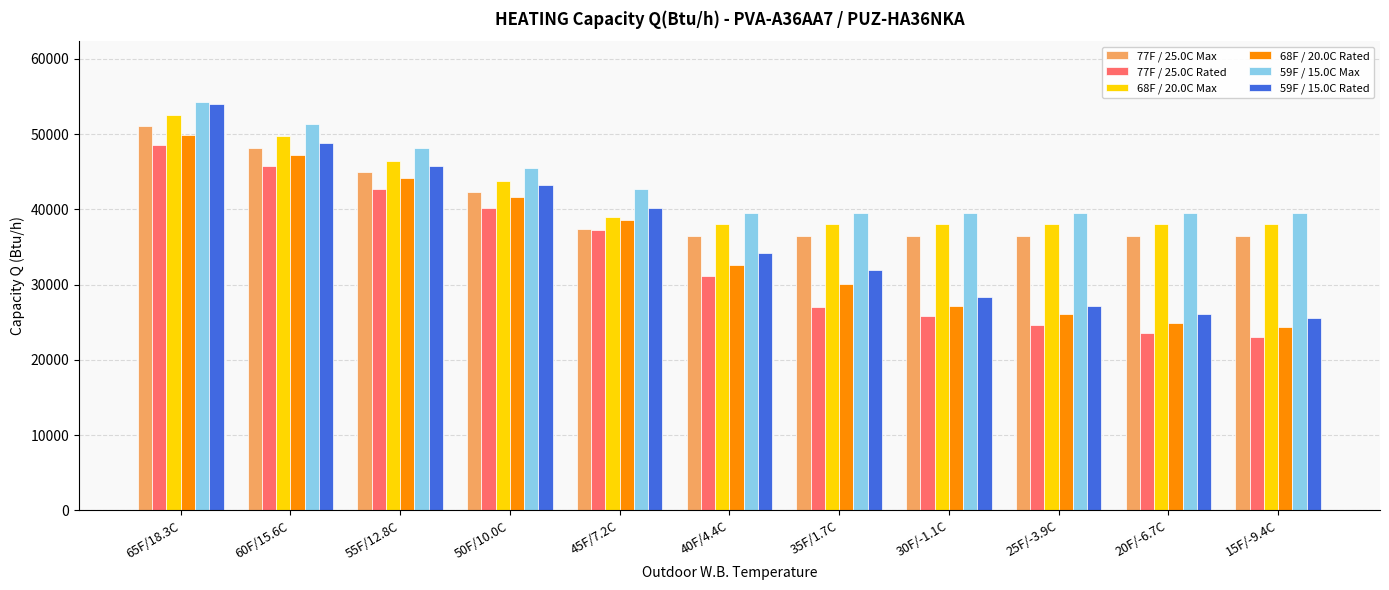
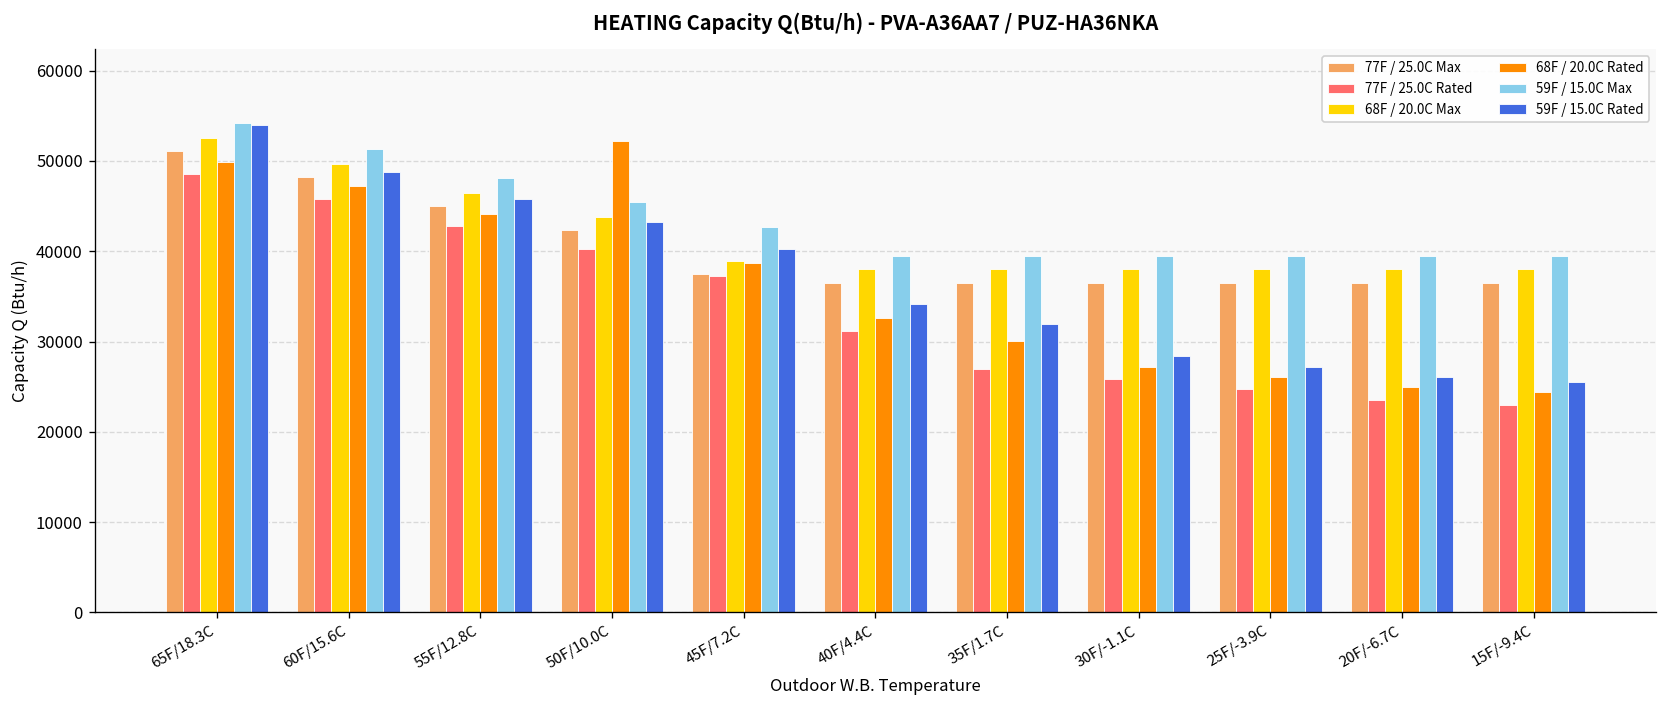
68F / 20.0C Rated, 50F/10.0C: 42000 -> 52000
